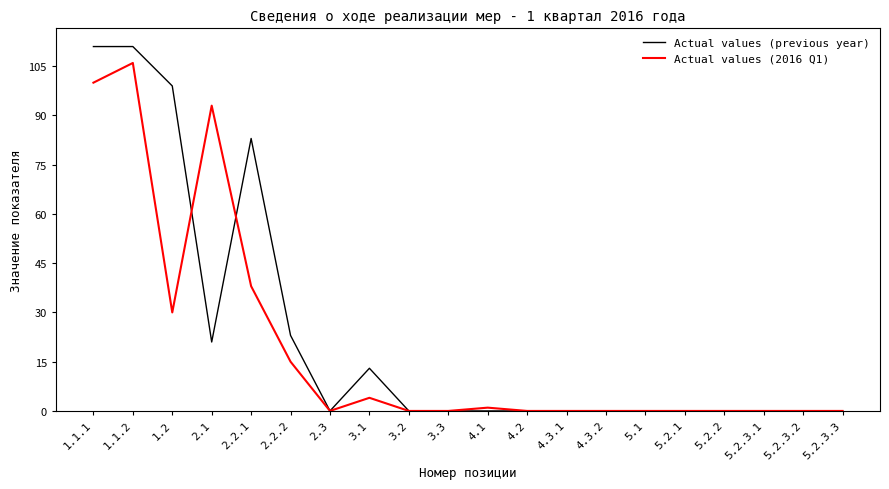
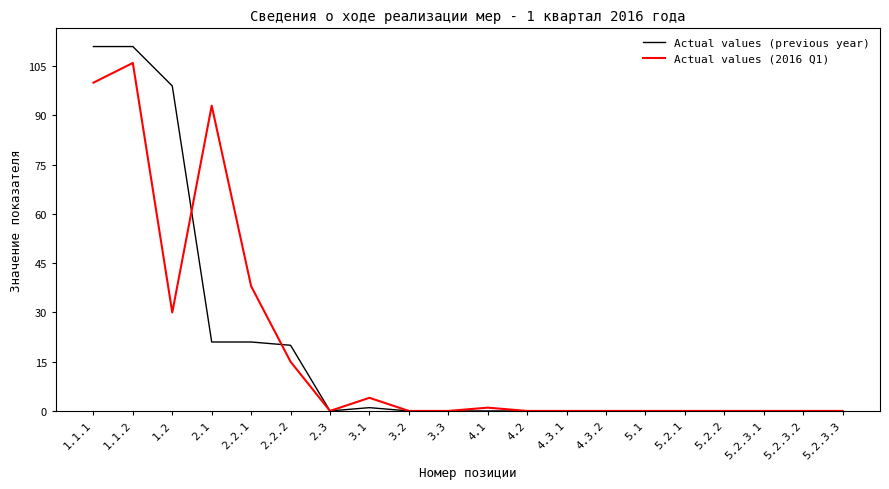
Actual values (previous year), 2.2.1: 83 -> 21
Actual values (previous year), 2.2.2: 23 -> 20
Actual values (previous year), 3.1: 13 -> 1
